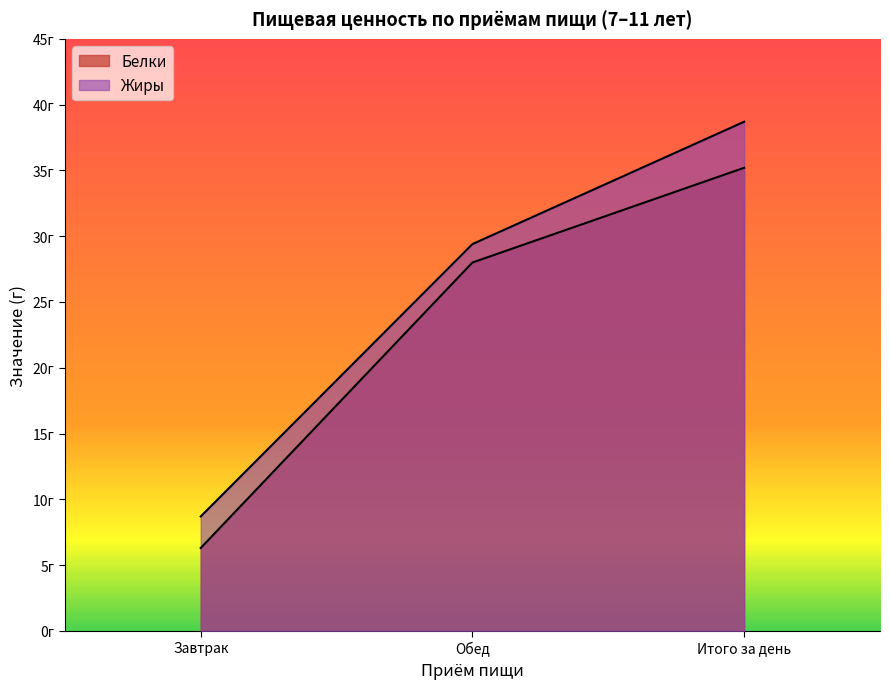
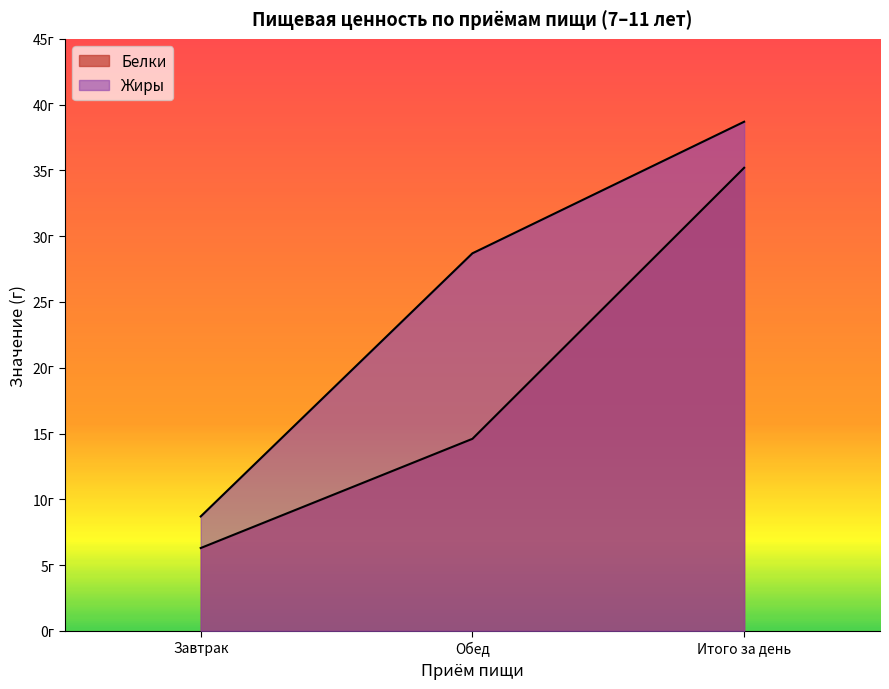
Белки, Обед: 28.0г -> 14.6г
Жиры, Обед: 29.4г -> 28.7г
